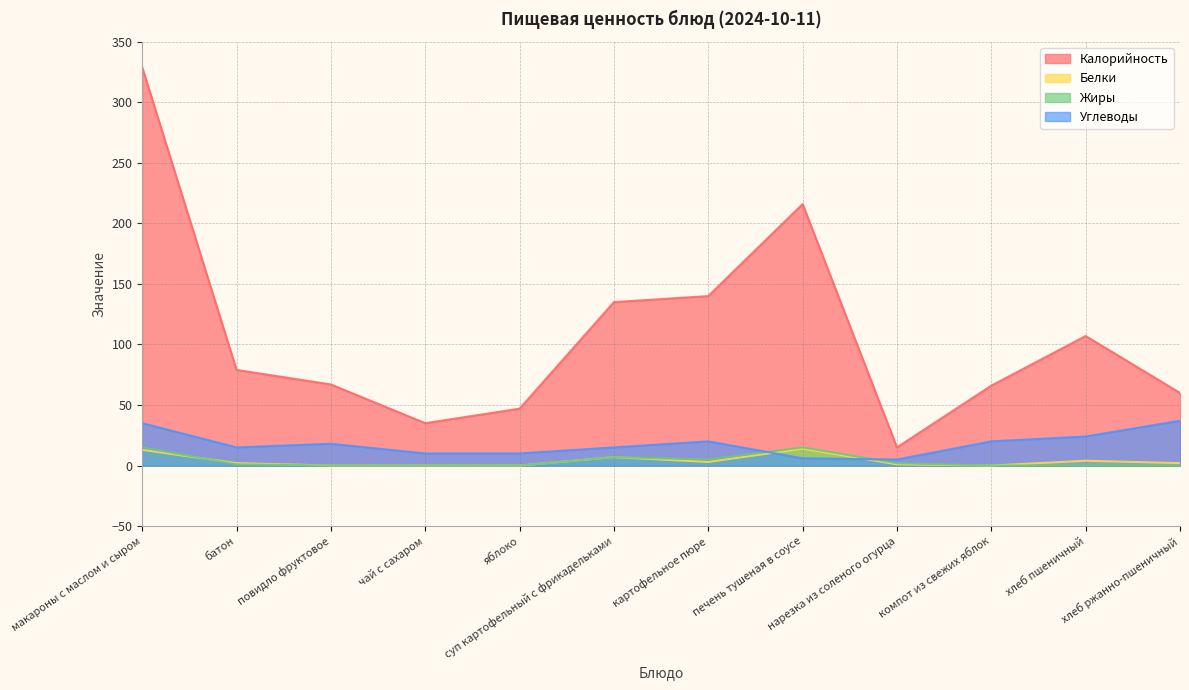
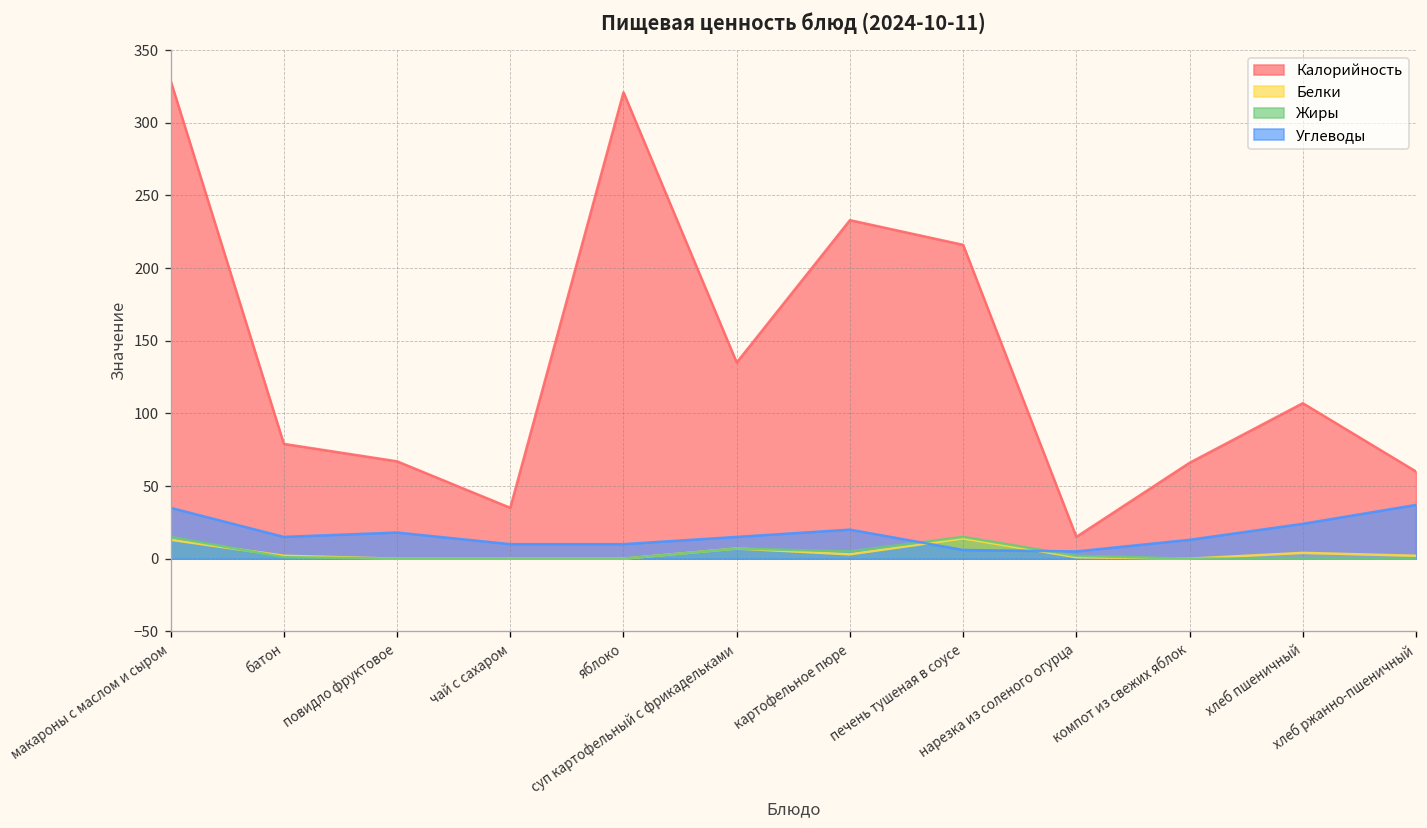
Калорийность, яблоко: 47 -> 321
Калорийность, картофельное пюре: 140 -> 233
Углеводы, компот из свежих яблок: 20 -> 13
